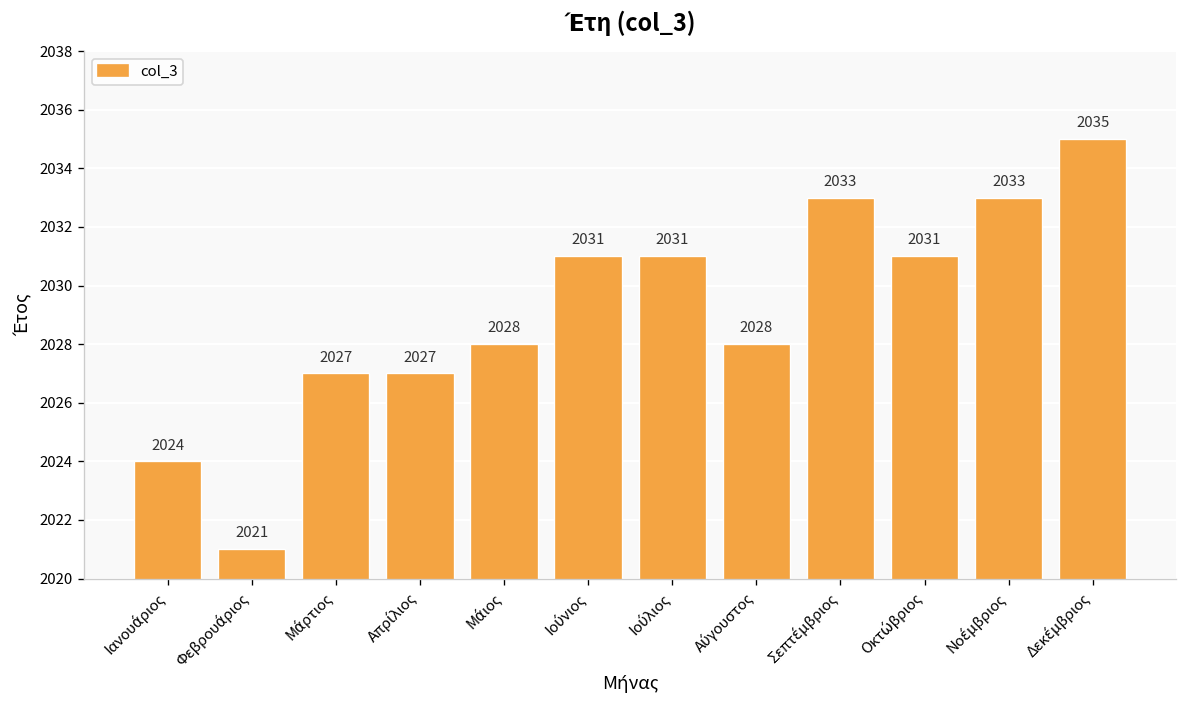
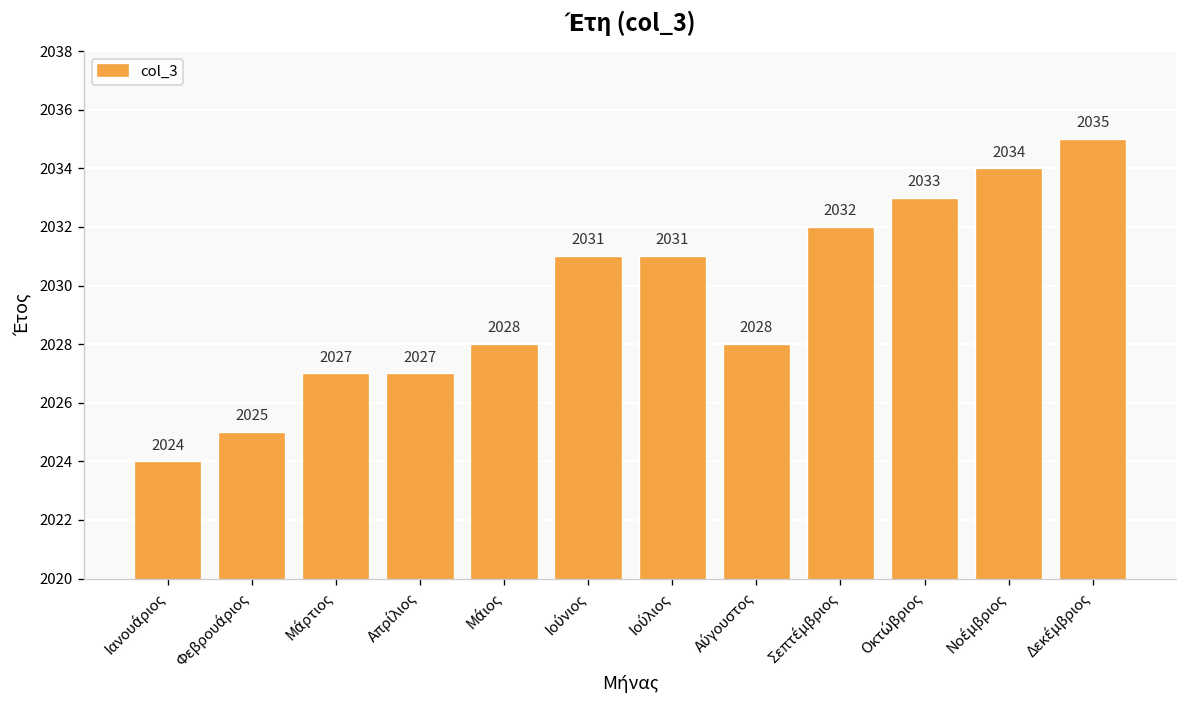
Φεβρουάριος: 2021 -> 2025
Σεπτέμβριος: 2033 -> 2032
Οκτώβριος: 2031 -> 2033
Νοέμβριος: 2033 -> 2034
